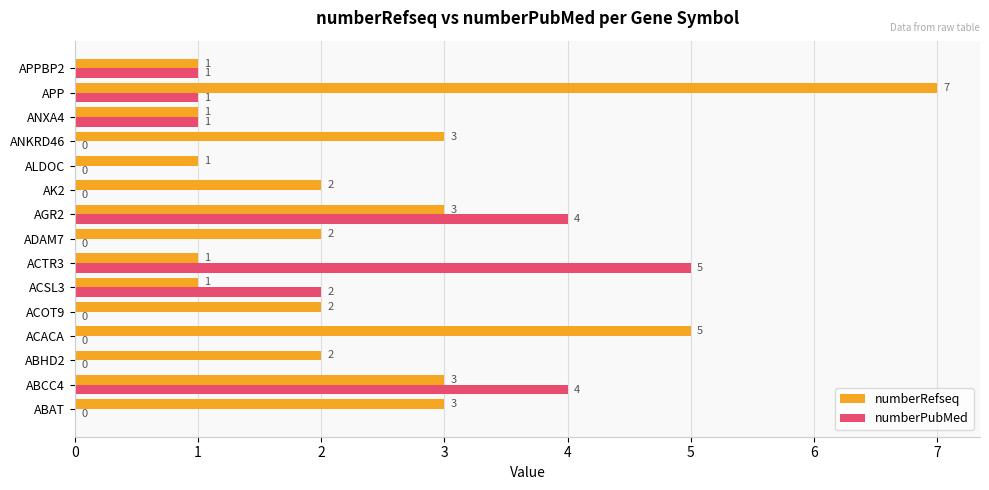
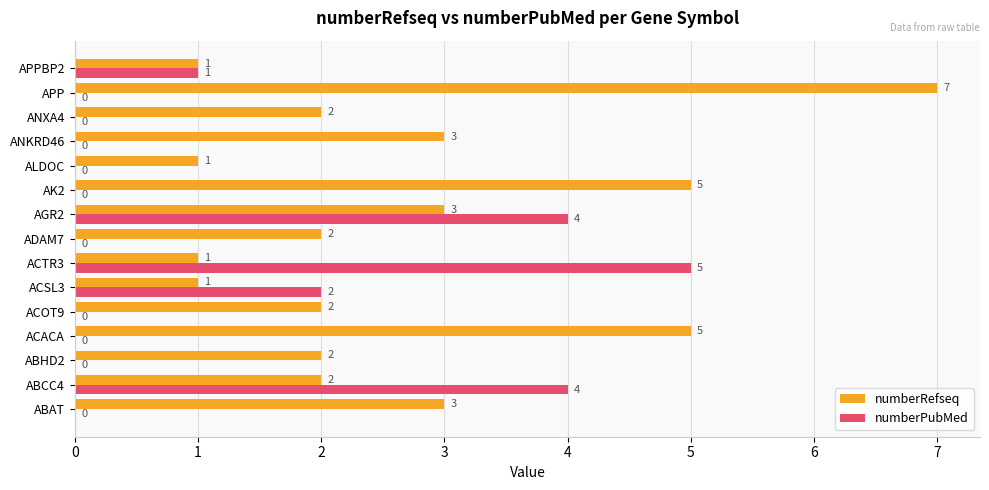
numberPubMed, APP: 1 -> 0
numberRefseq, ANXA4: 1 -> 2
numberPubMed, ANXA4: 1 -> 0
numberRefseq, AK2: 2 -> 5
numberRefseq, ABCC4: 3 -> 2
